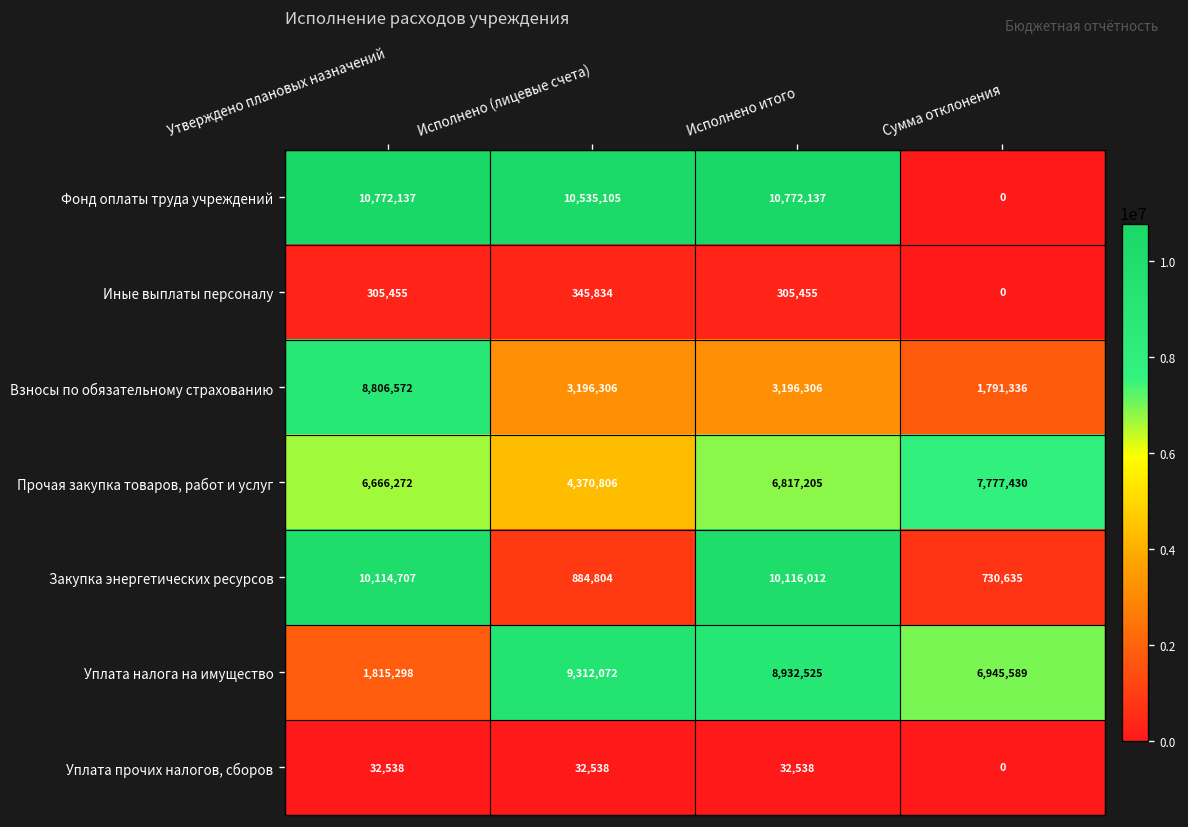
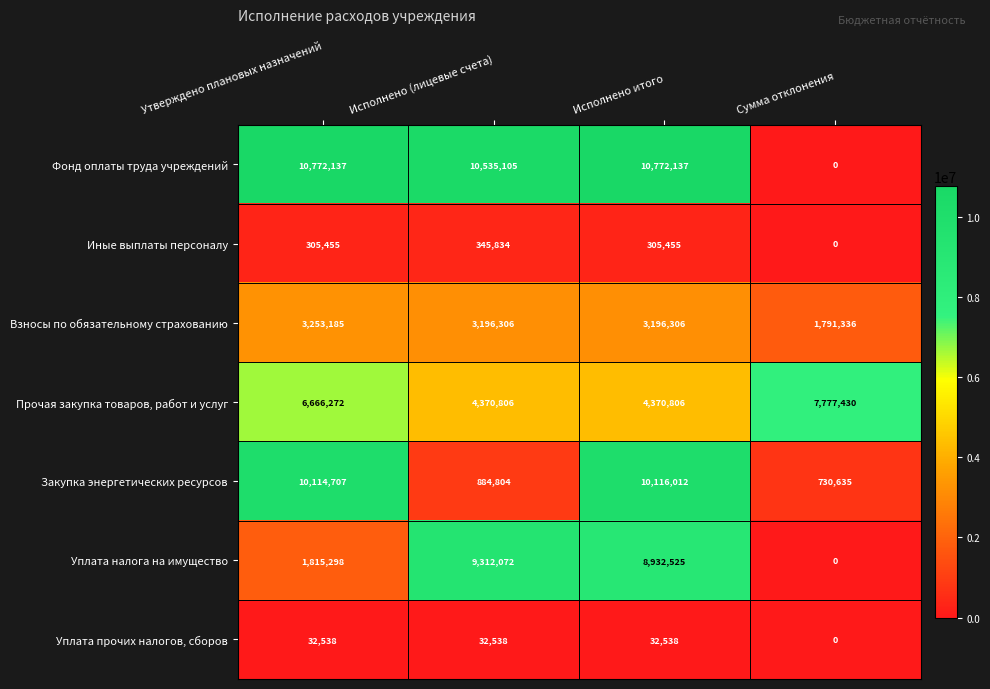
Взносы по обязательному страхованию, Утверждено плановых назначений: 8,806,572 -> 3,253,185
Прочая закупка товаров, работ и услуг, Исполнено итого: 6,817,205 -> 4,370,806
Уплата налога на имущество, Сумма отклонения: 6,945,589 -> 0
